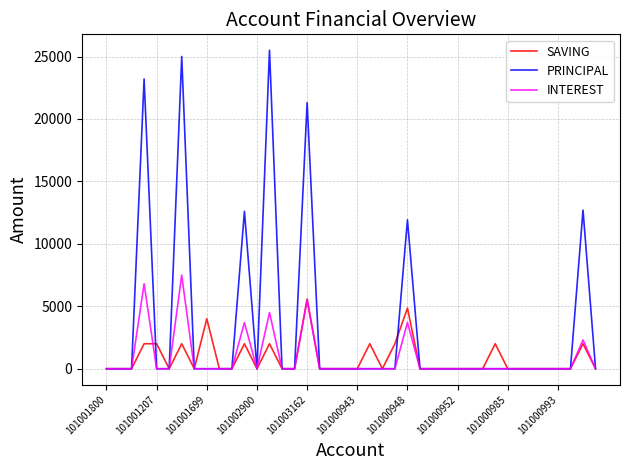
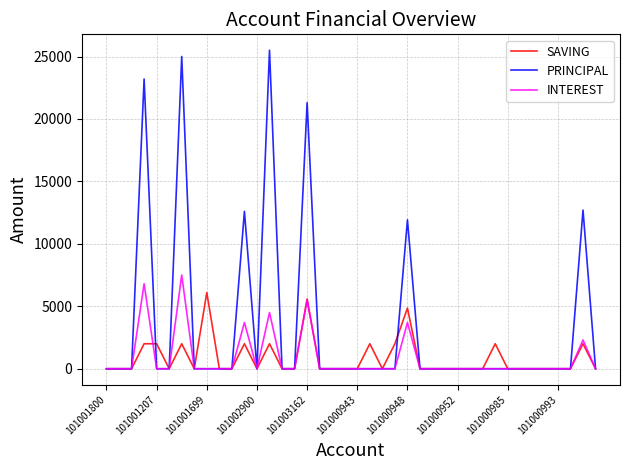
SAVING, 101001699: 4000 -> 6100
